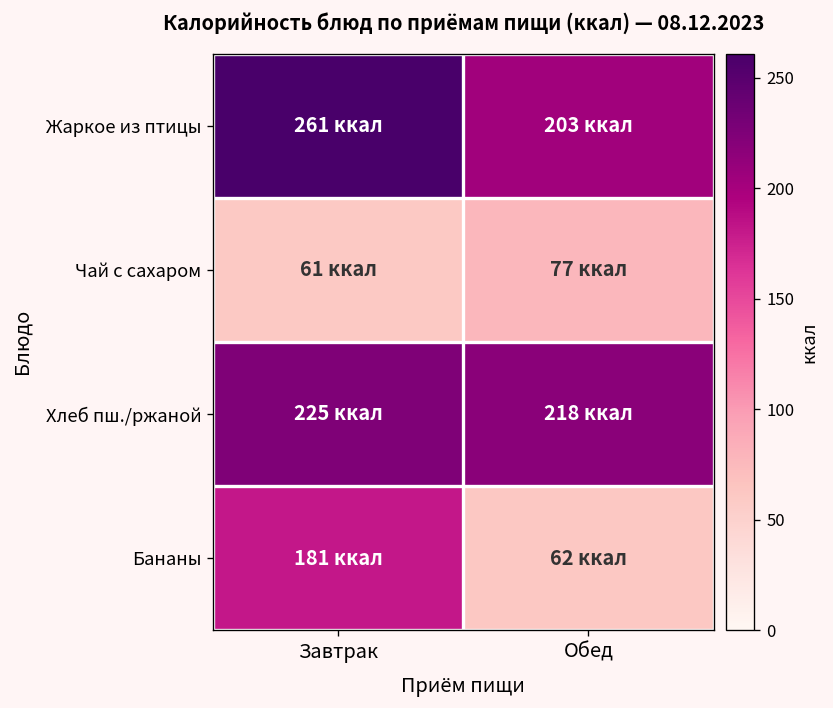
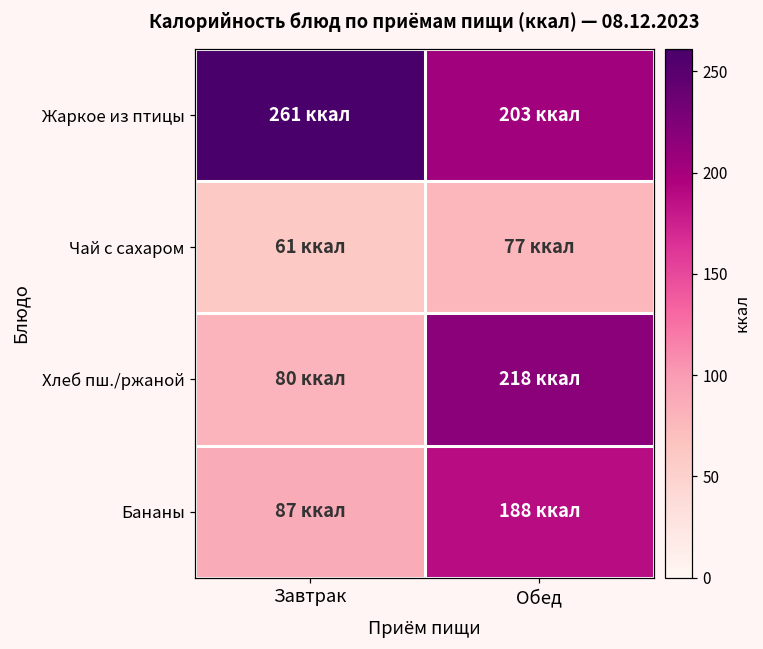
Хлеб пш./ржаной, Завтрак: 225 -> 80
Бананы, Завтрак: 181 -> 87
Бананы, Обед: 62 -> 188
